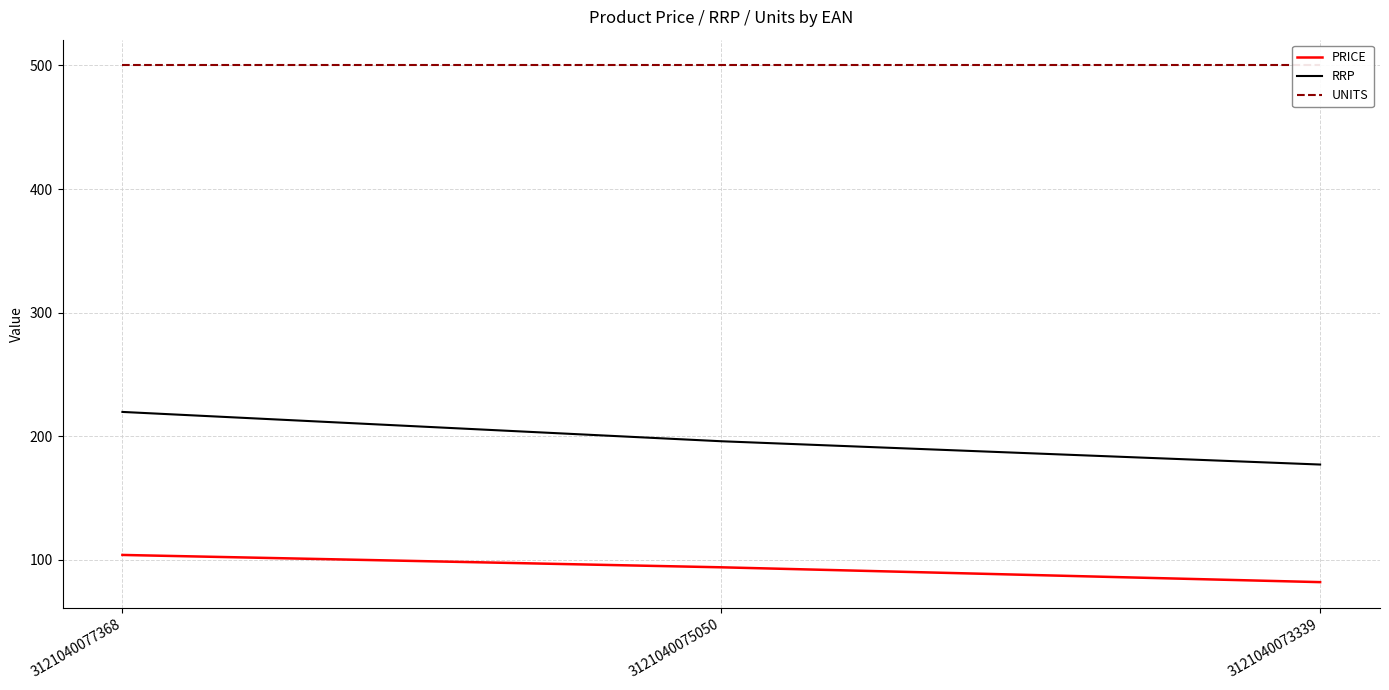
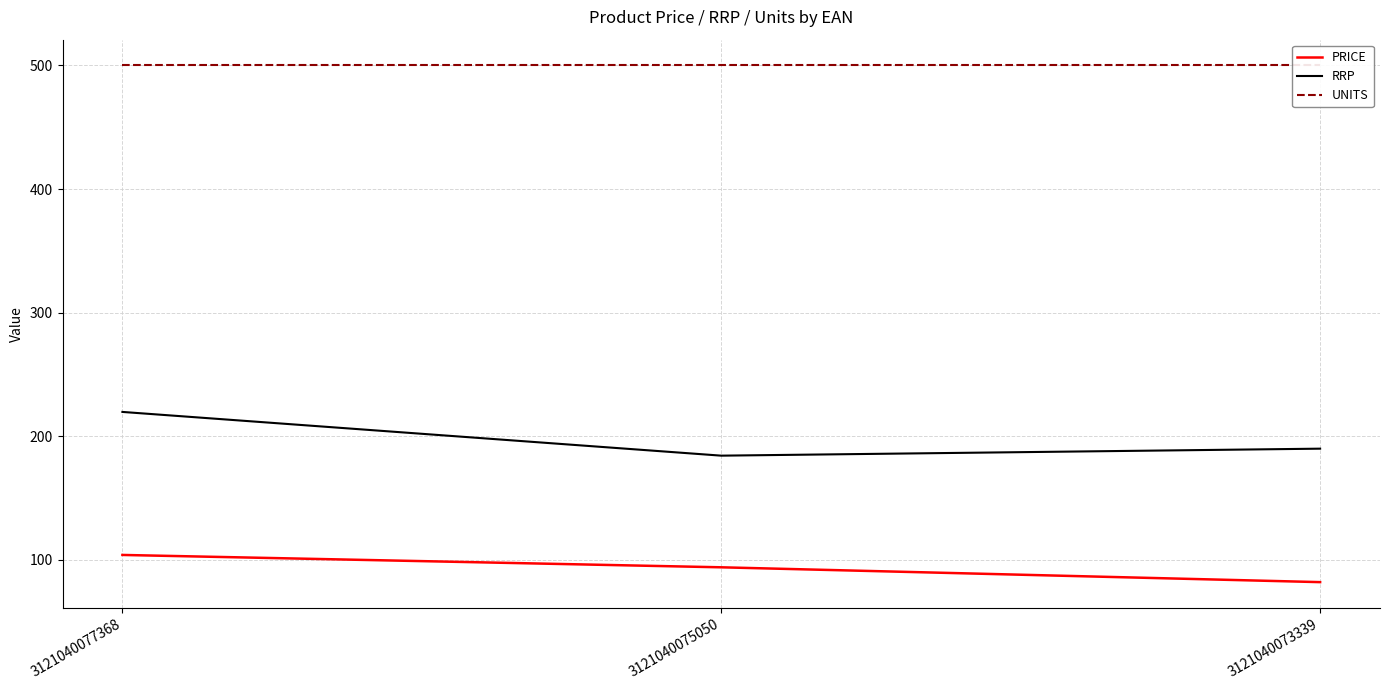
RRP, 3121040075050: 196 -> 184
RRP, 3121040073339: 177 -> 190
